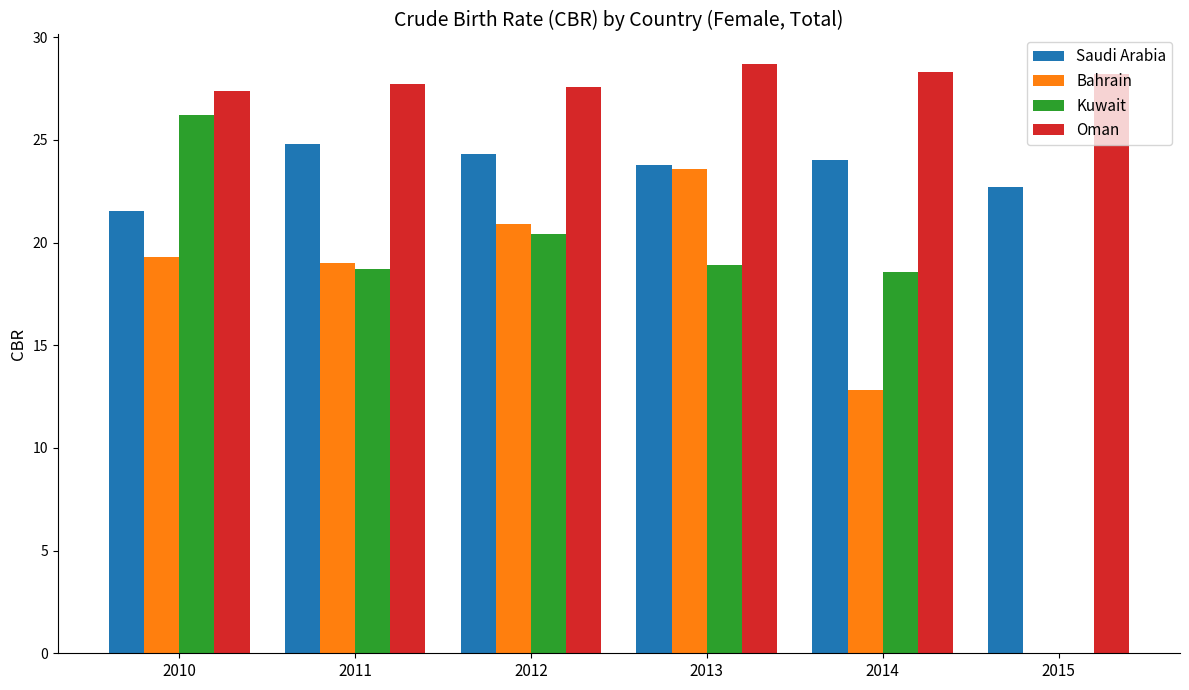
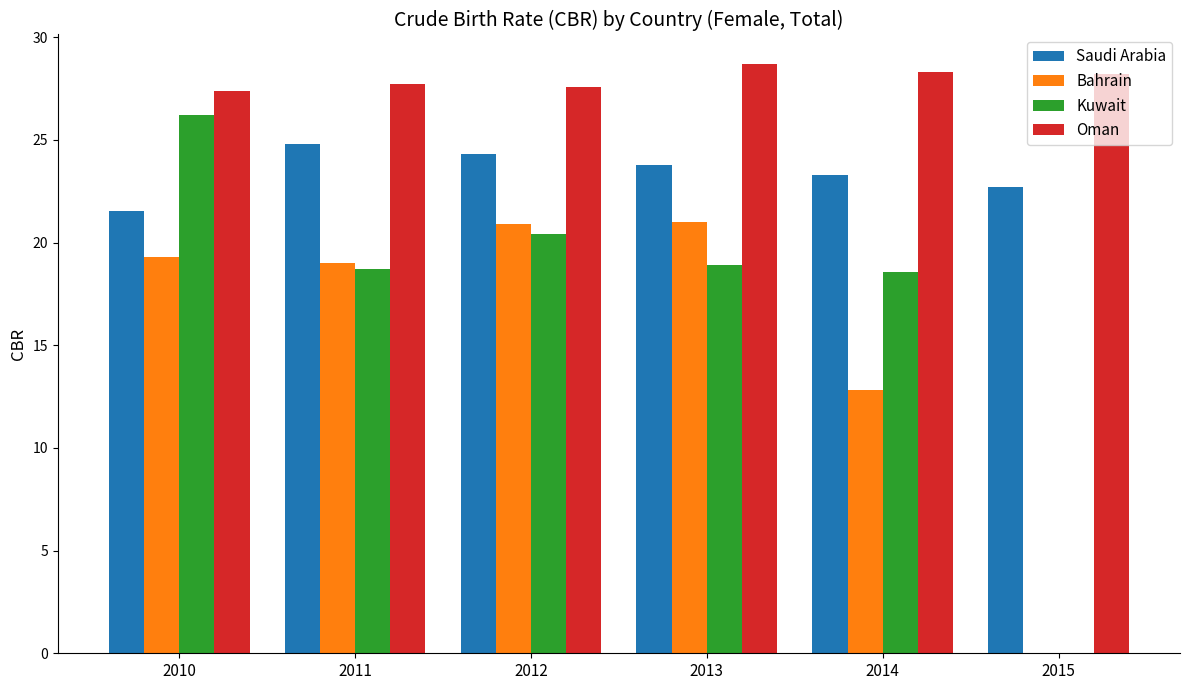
Bahrain, 2013: 23.6 -> 21.0
Saudi Arabia, 2014: 24.0 -> 23.3
